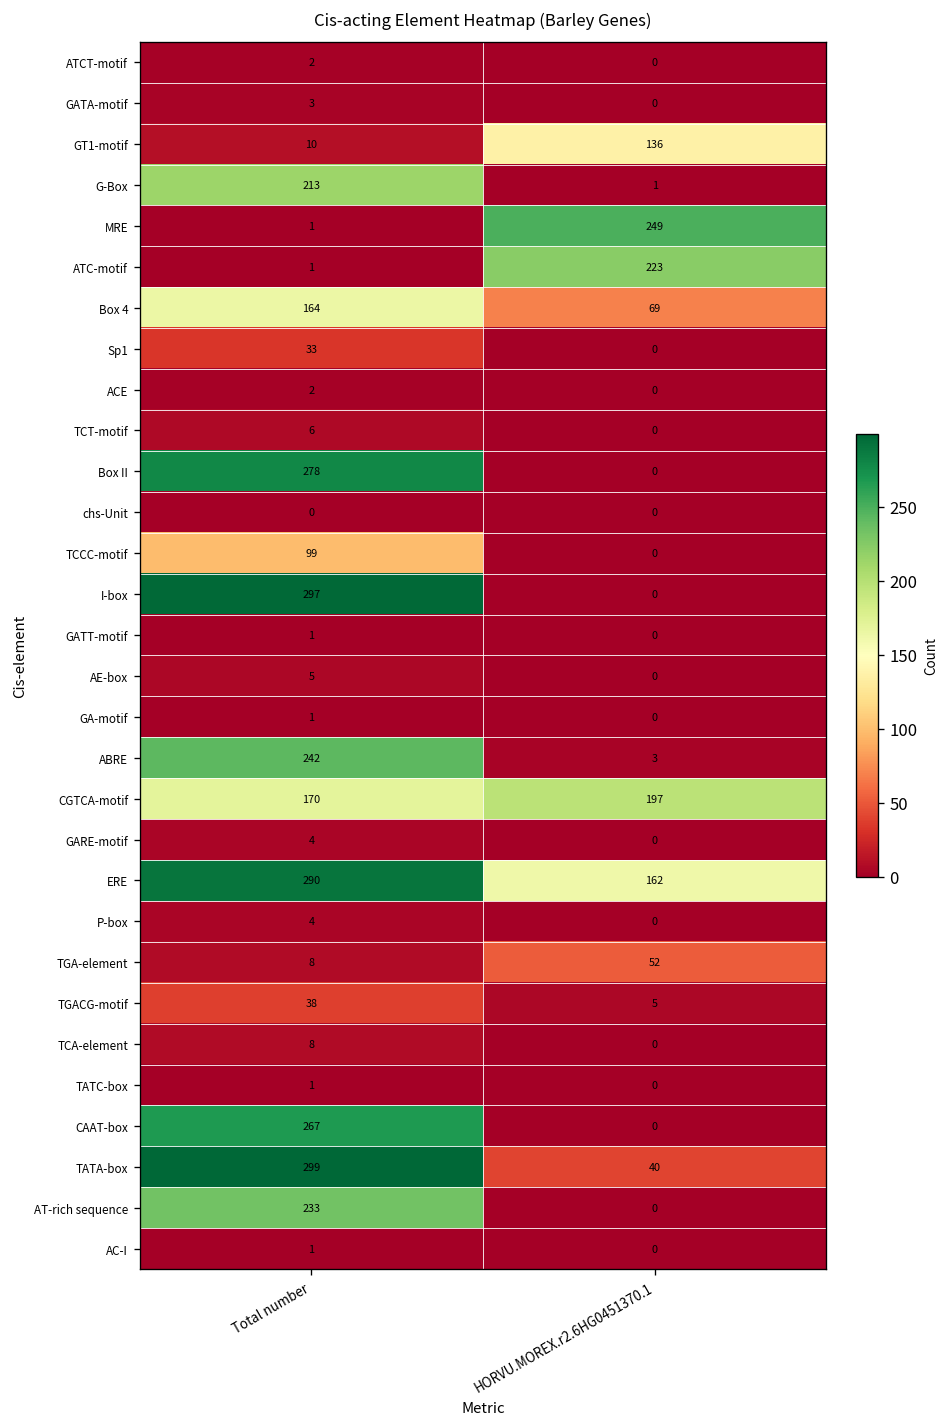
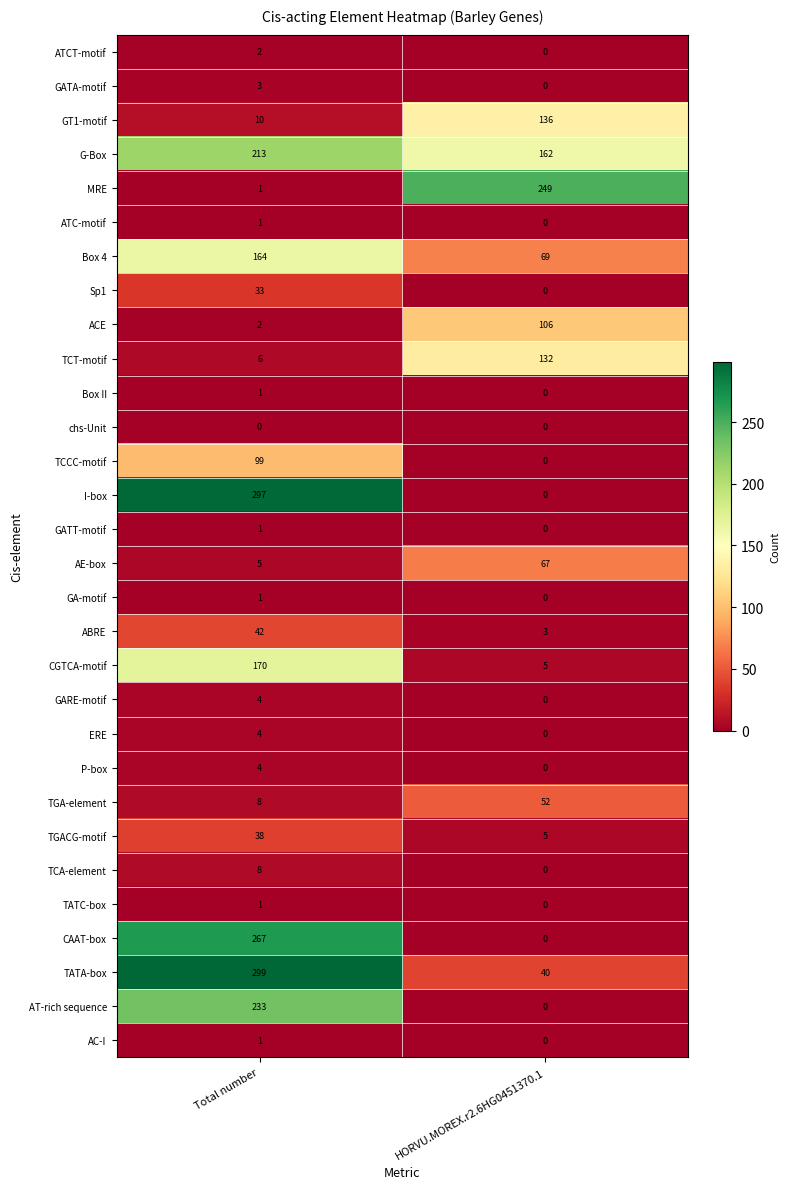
G-Box, HORVU.MOREX.r2.6HG0451370.1: 1 -> 162
ATC-motif, HORVU.MOREX.r2.6HG0451370.1: 223 -> 0
ACE, HORVU.MOREX.r2.6HG0451370.1: 0 -> 106
TCT-motif, HORVU.MOREX.r2.6HG0451370.1: 0 -> 132
Box II, Total number: 278 -> 1
AE-box, HORVU.MOREX.r2.6HG0451370.1: 0 -> 67
ABRE, Total number: 242 -> 42
CGTCA-motif, HORVU.MOREX.r2.6HG0451370.1: 197 -> 5
ERE, Total number: 290 -> 4
ERE, HORVU.MOREX.r2.6HG0451370.1: 162 -> 0
